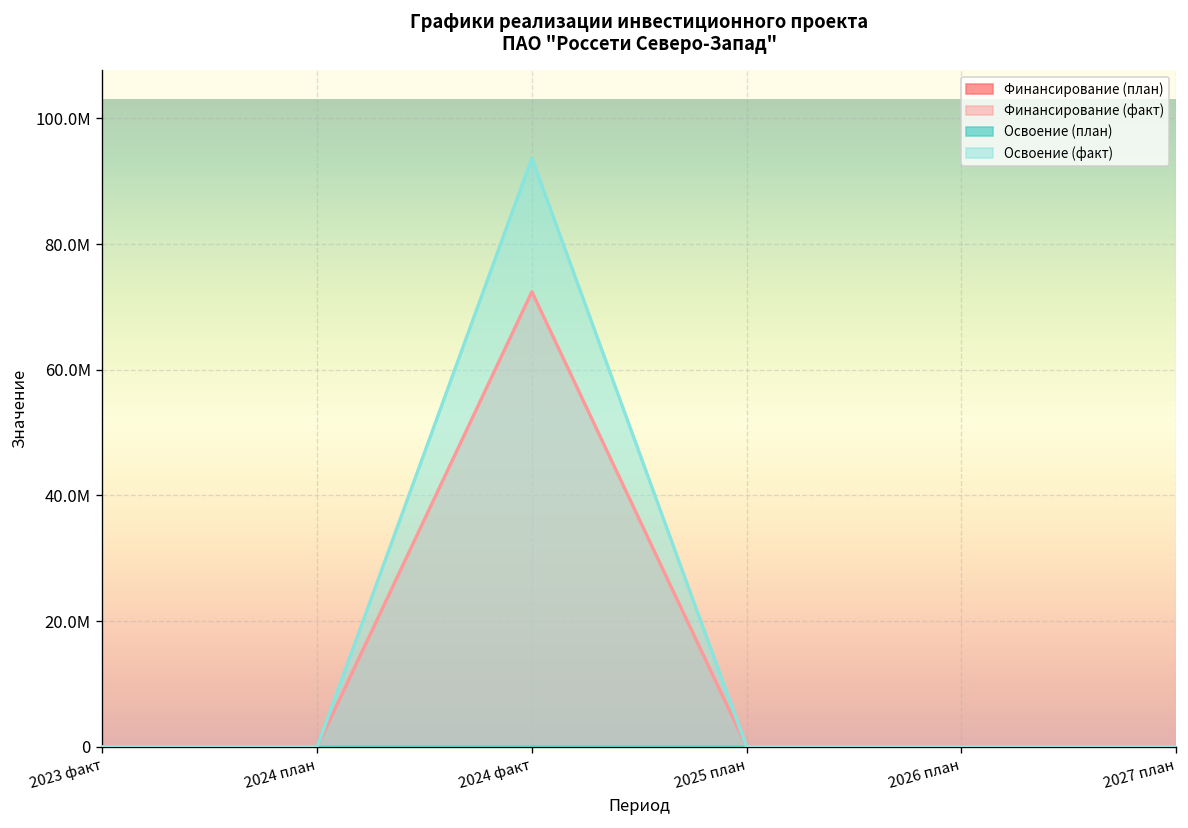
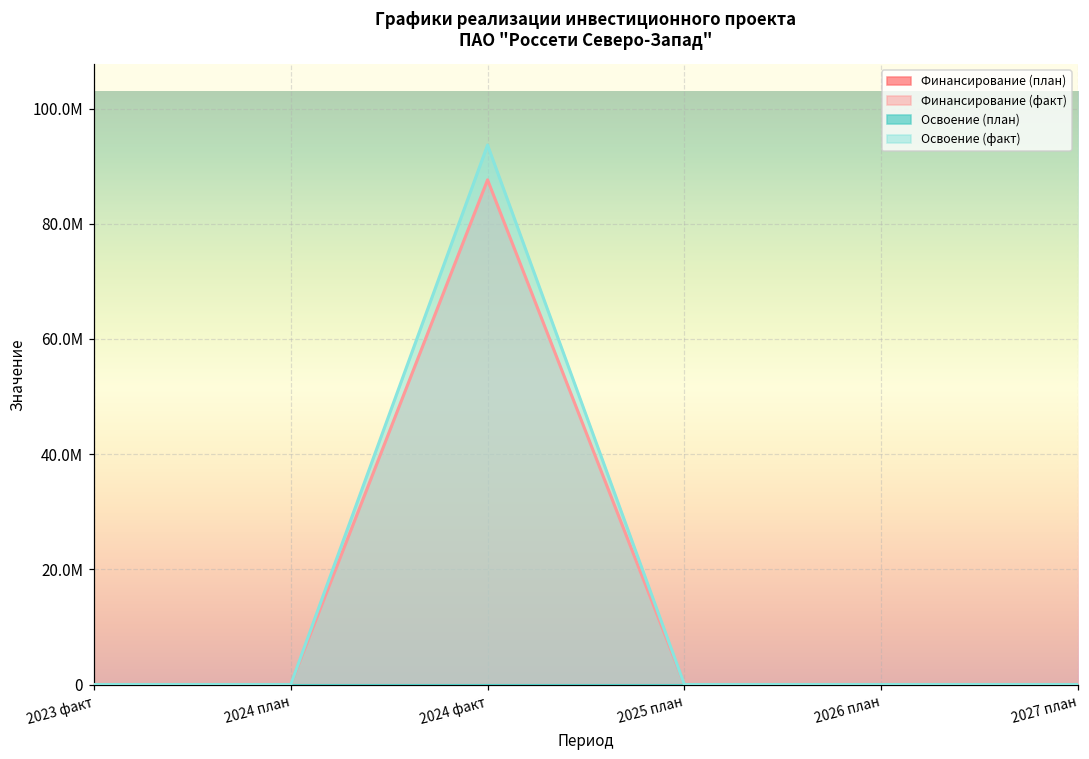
Финансирование (факт), 2024 факт: 72000000 -> 88000000
